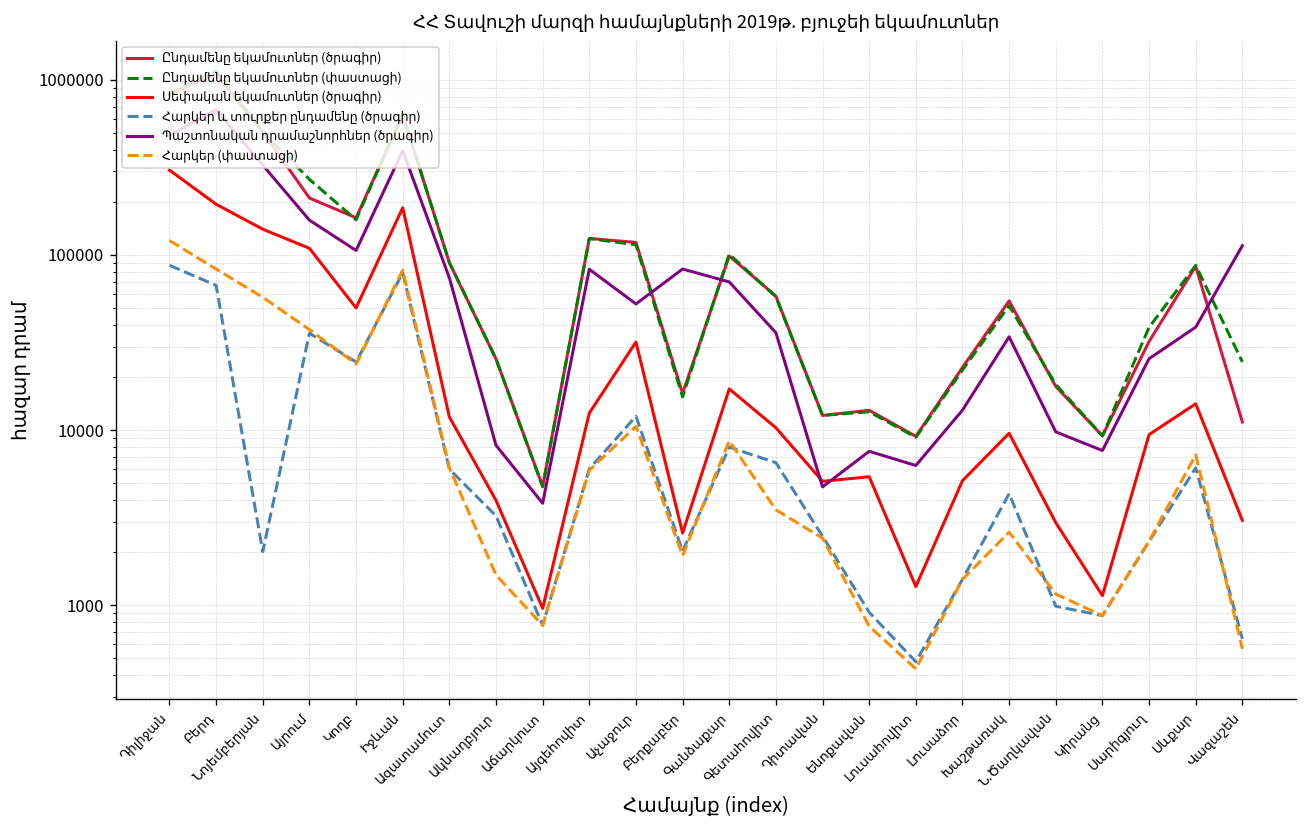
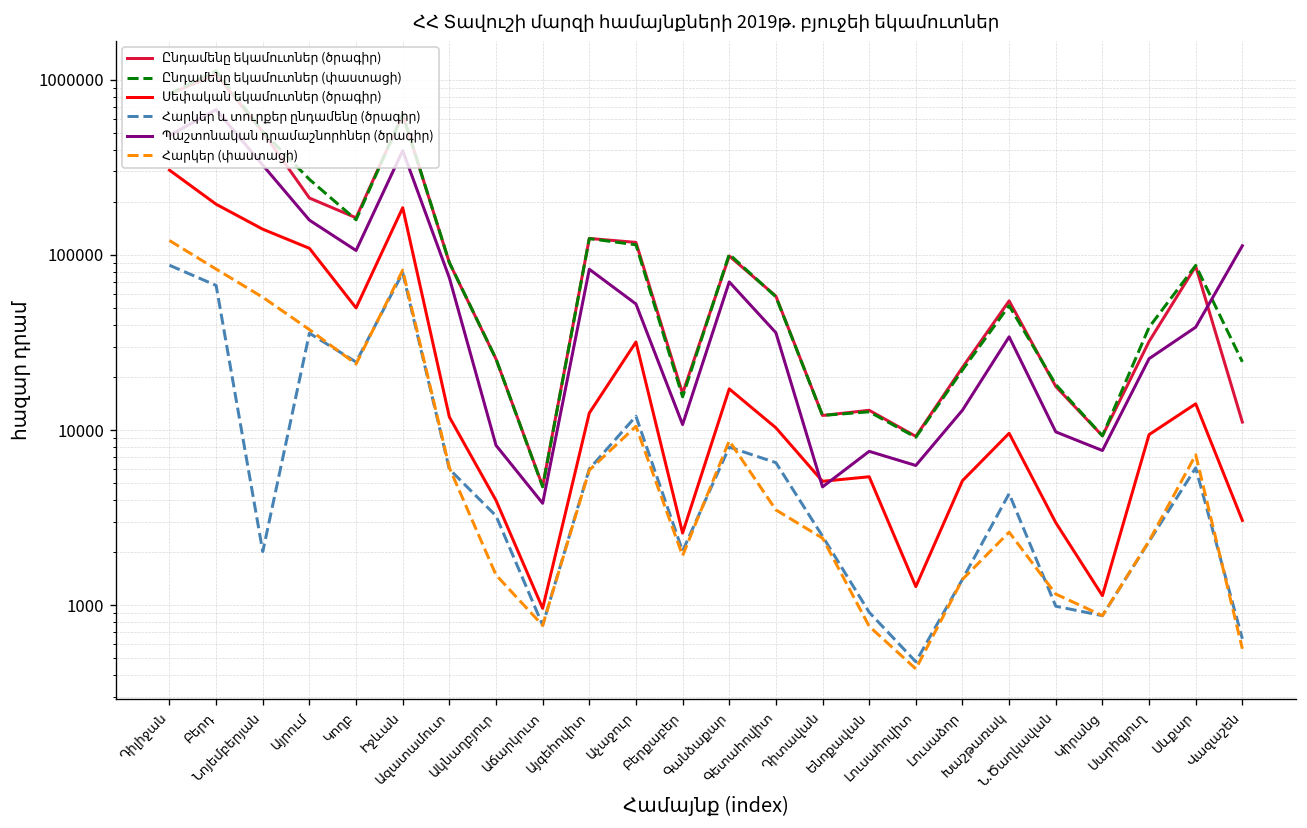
Պաշտոնական դրամաշնորհներ (ծրագիր), Բերքաբեր: 80000 -> 11000
